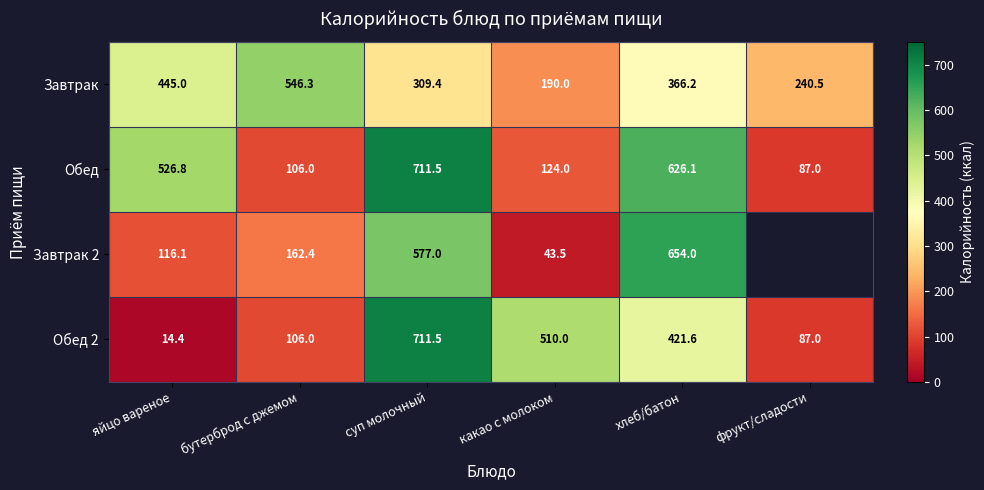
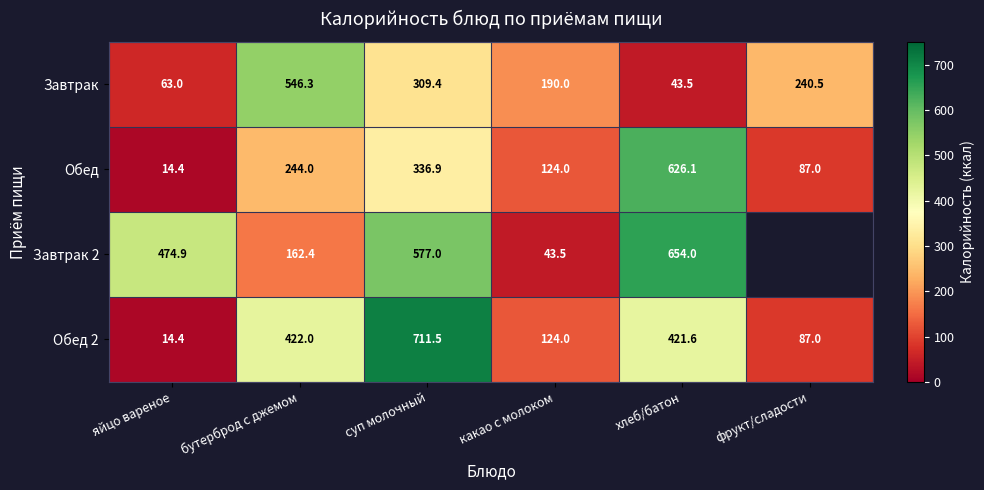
Завтрак, яйцо вареное: 445.0 -> 63.0
Завтрак, хлеб/батон: 366.2 -> 43.5
Обед, яйцо вареное: 526.8 -> 14.4
Обед, бутерброд с джемом: 106.0 -> 244.0
Обед, суп молочный: 711.5 -> 336.9
Завтрак 2, яйцо вареное: 116.1 -> 474.9
Обед 2, бутерброд с джемом: 106.0 -> 422.0
Обед 2, какао с молоком: 510.0 -> 124.0
